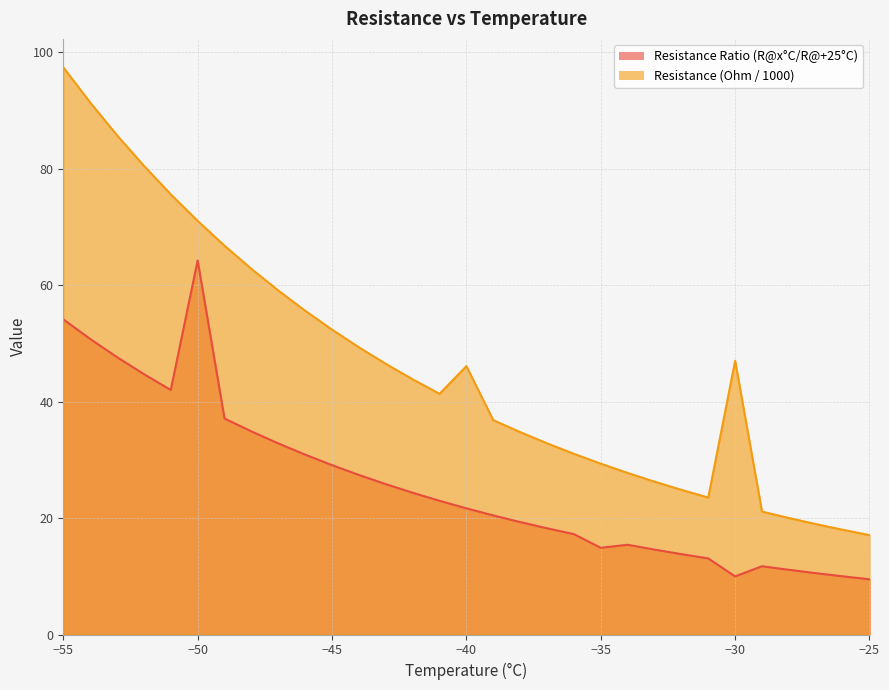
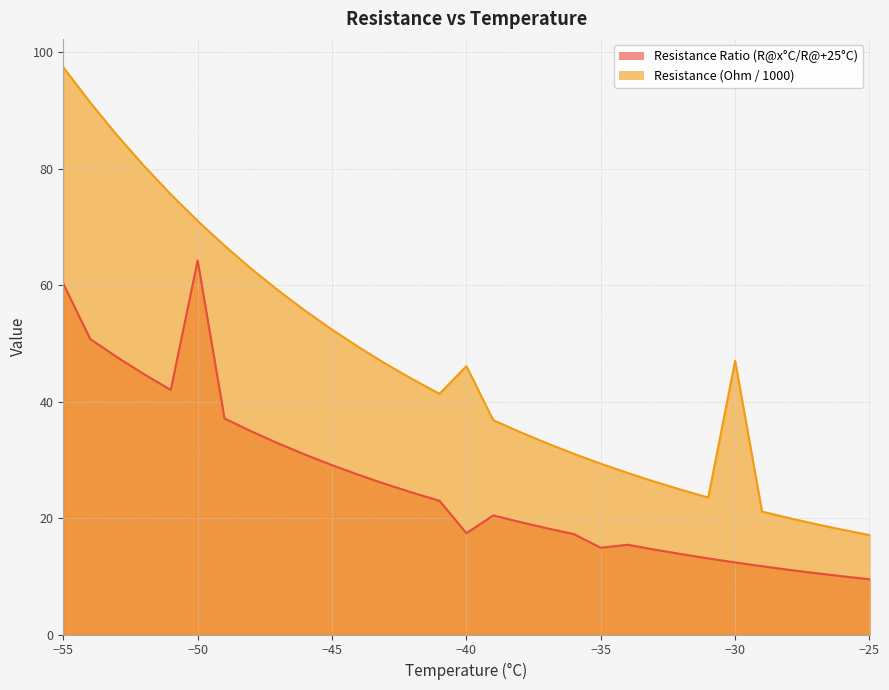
Resistance Ratio (R@x°C/R@+25°C), −55: 54 -> 60
Resistance Ratio (R@x°C/R@+25°C), −40: 22 -> 17
Resistance Ratio (R@x°C/R@+25°C), −30: 10 -> 12
